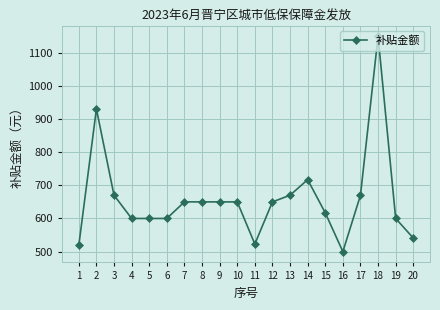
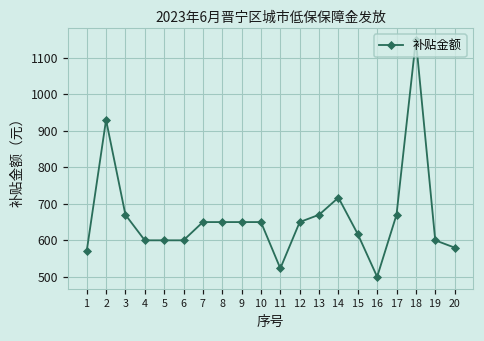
1: 520 -> 570
20: 540 -> 580
